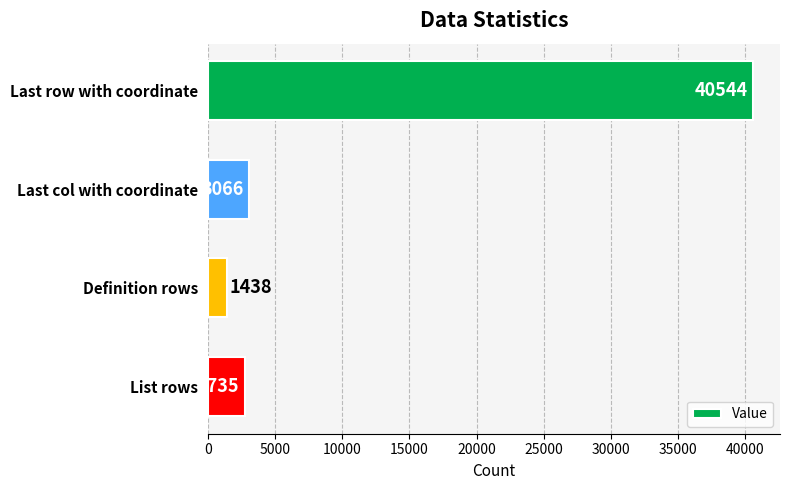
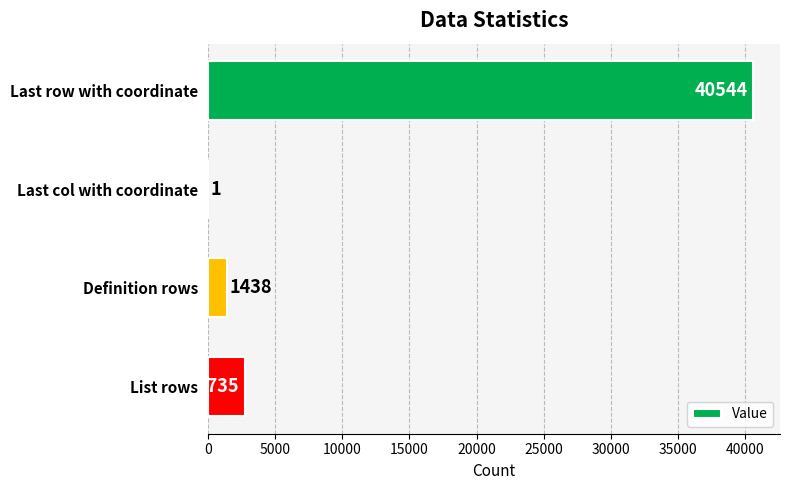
Last col with coordinate: 3066 -> 1
